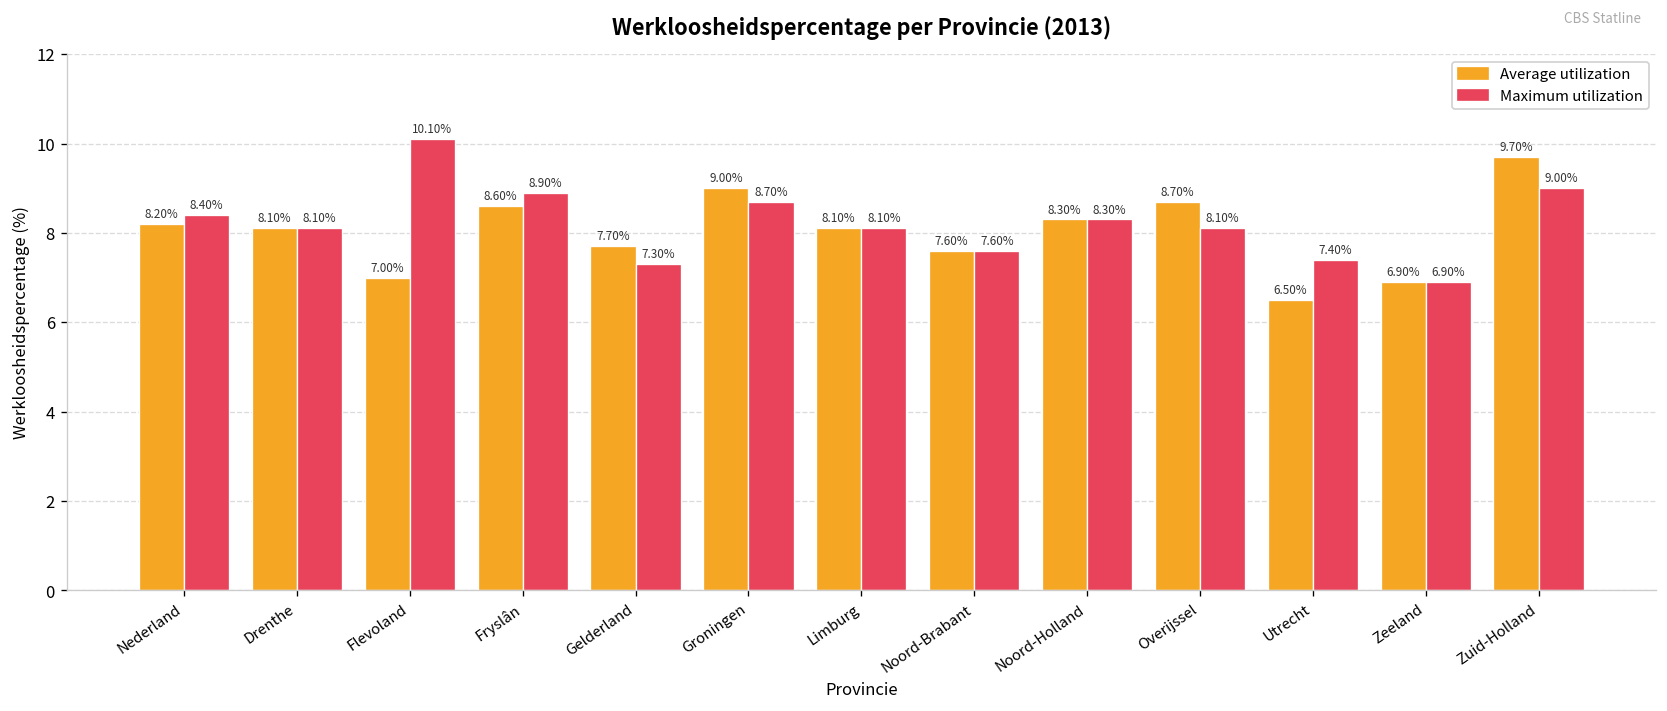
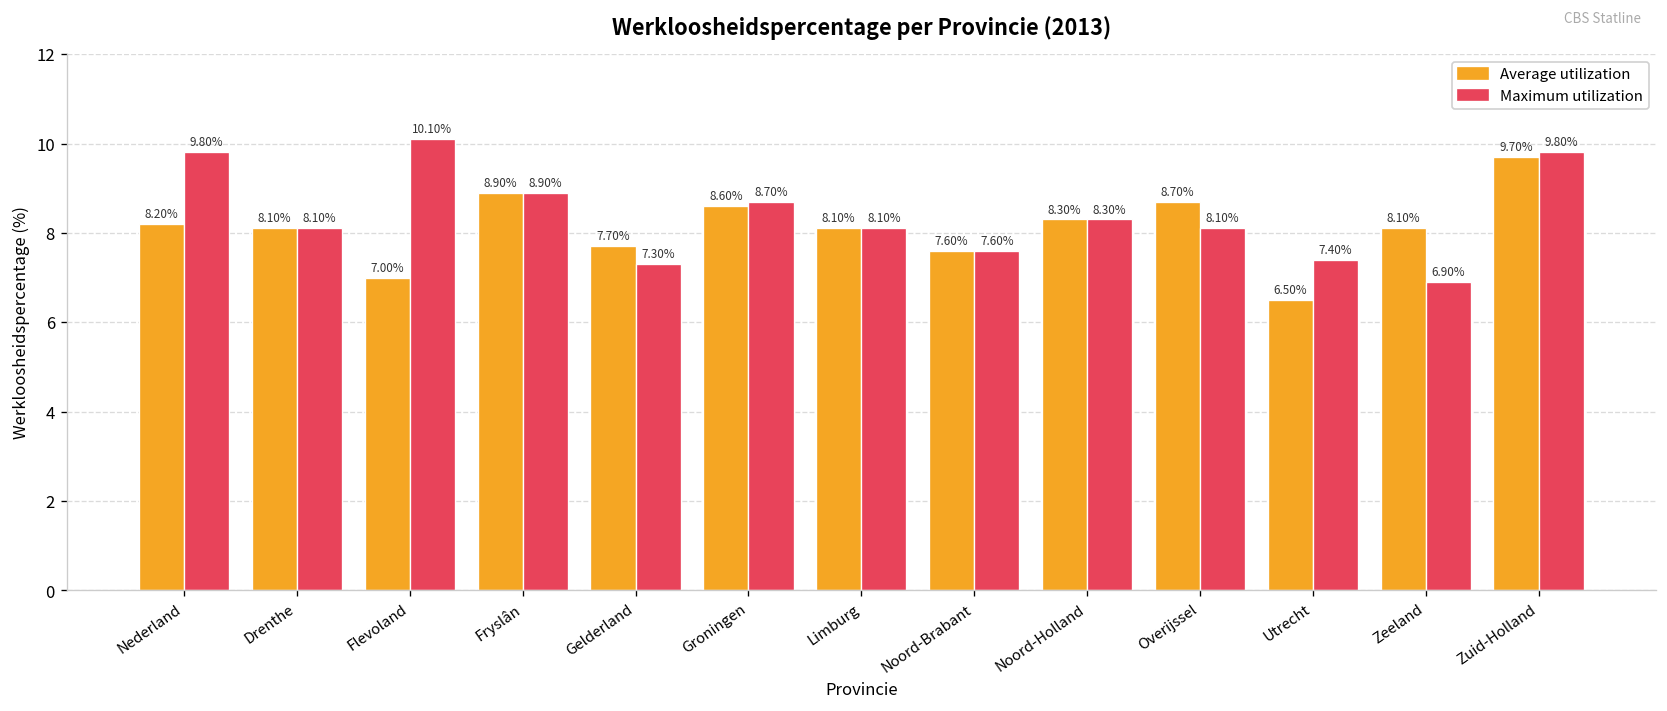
Maximum utilization, Nederland: 8.40% -> 9.80%
Average utilization, Fryslân: 8.60% -> 8.90%
Average utilization, Groningen: 9.00% -> 8.60%
Average utilization, Zeeland: 6.90% -> 8.10%
Maximum utilization, Zuid-Holland: 9.00% -> 9.80%
